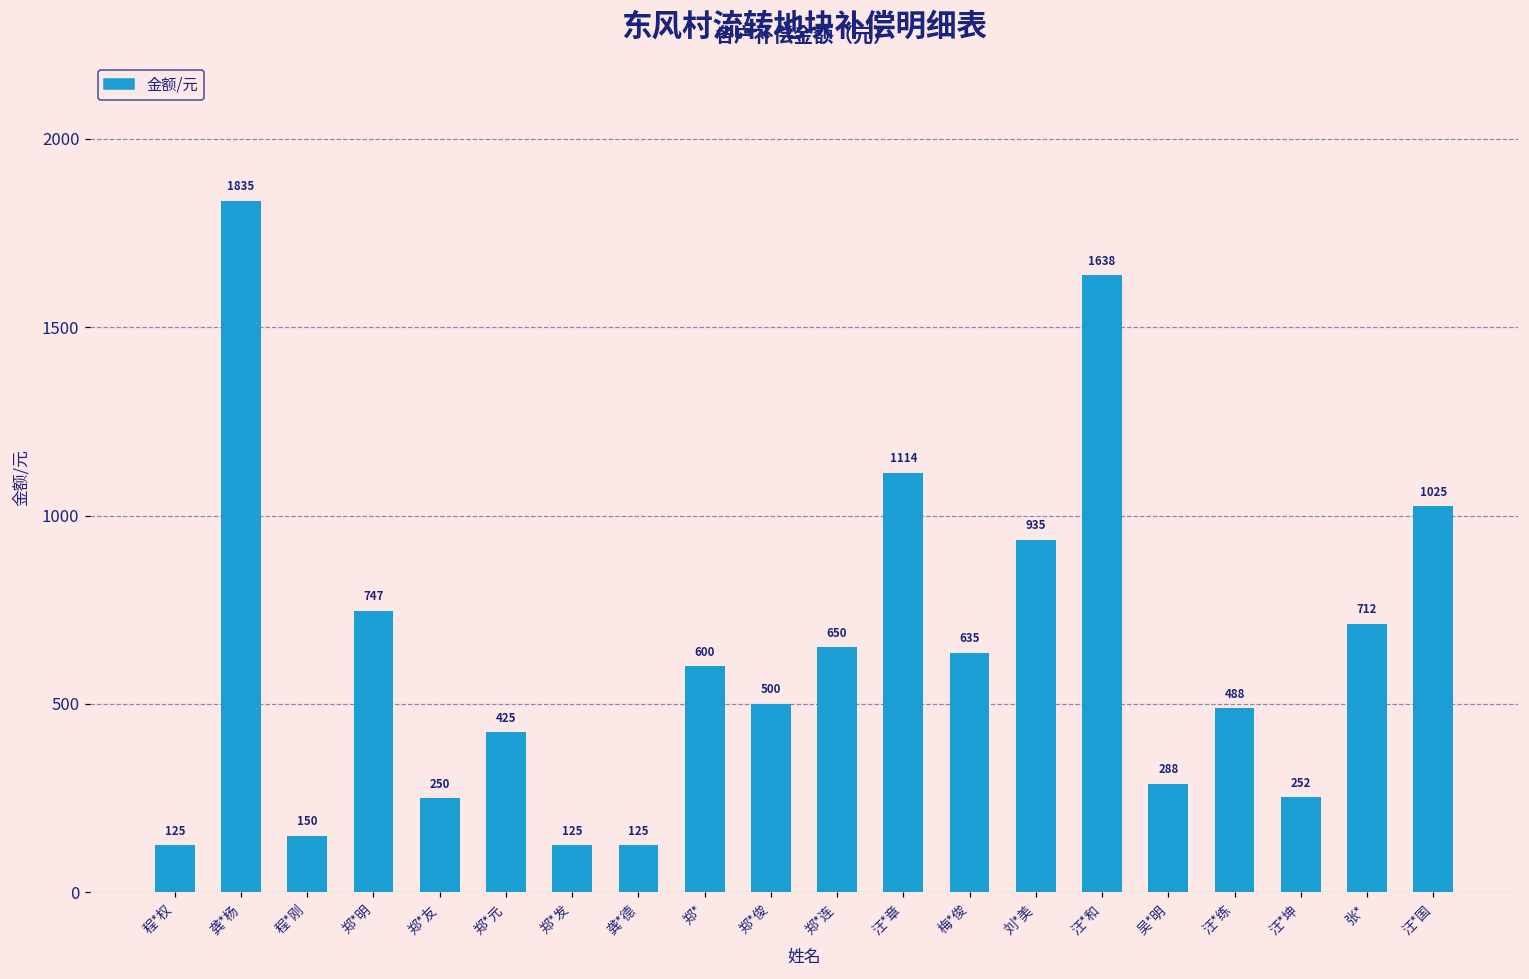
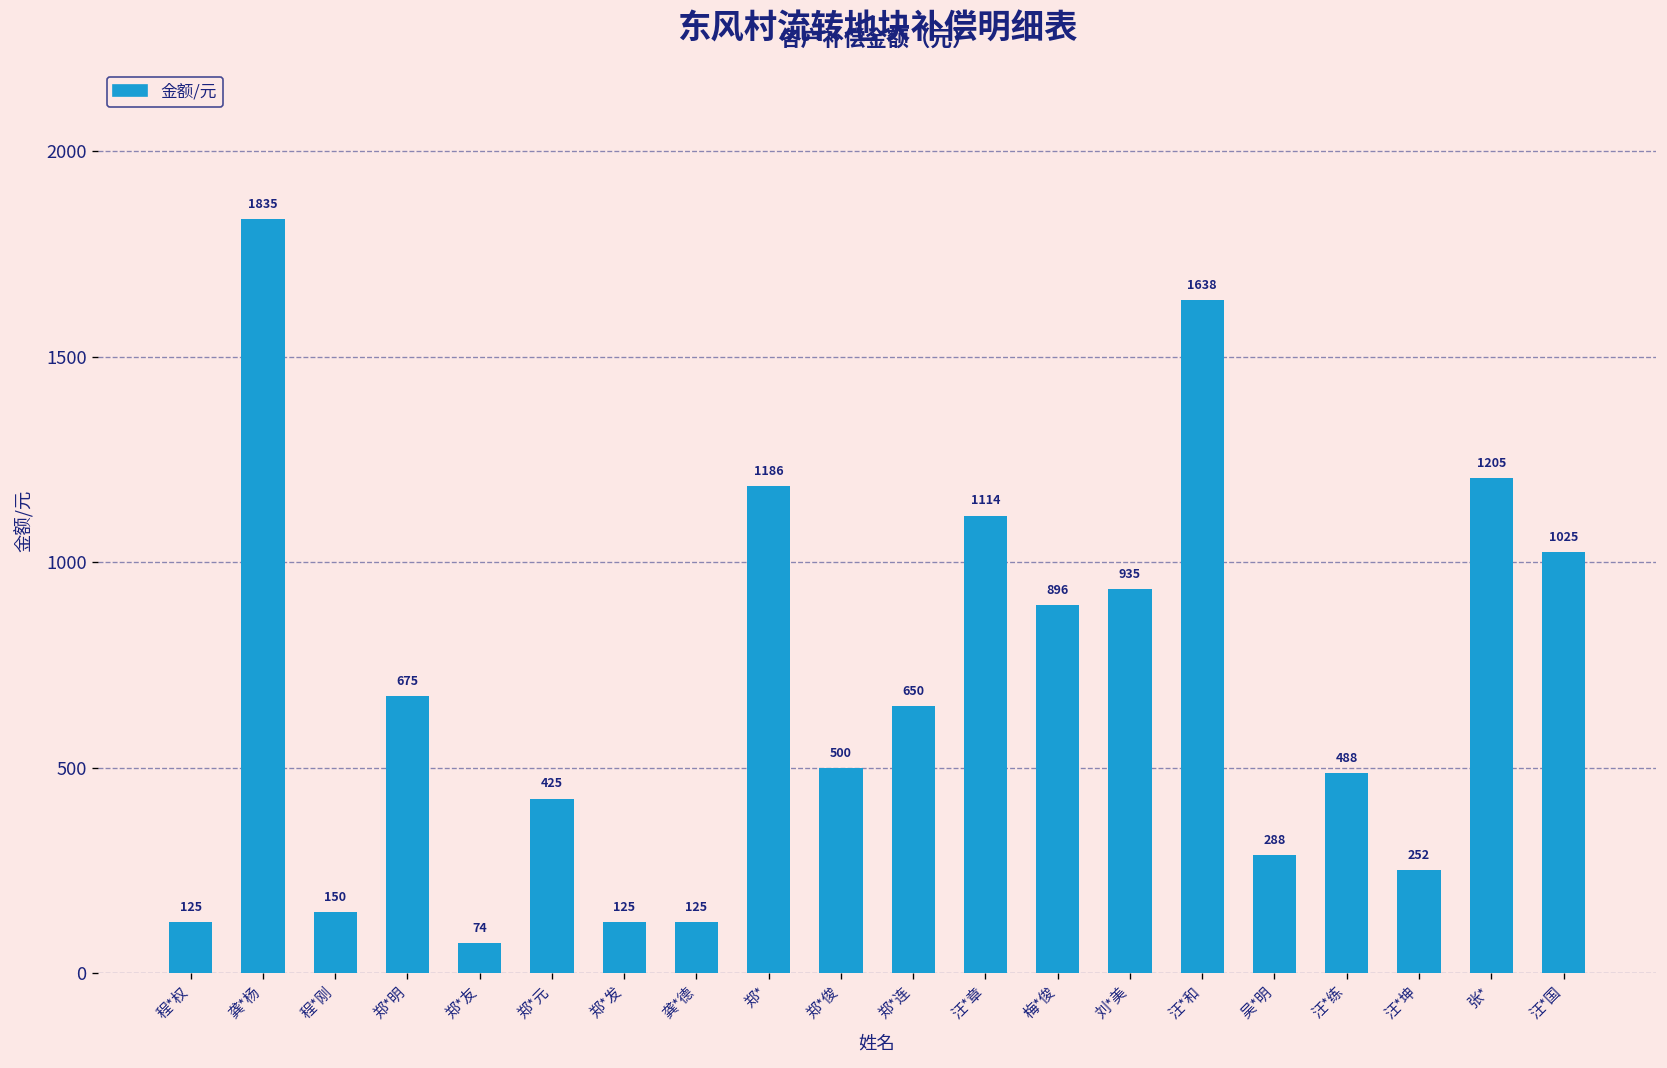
郑*明: 747 -> 675
郑*友: 250 -> 74
郑*: 600 -> 1186
梅*俊: 635 -> 896
张*: 712 -> 1205
